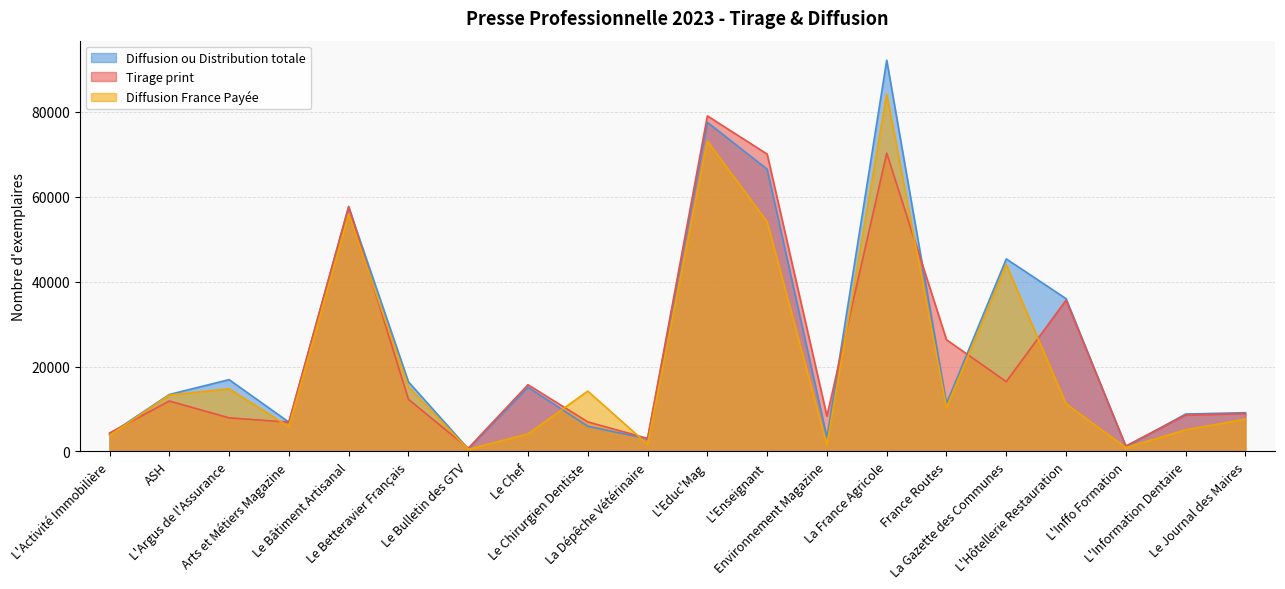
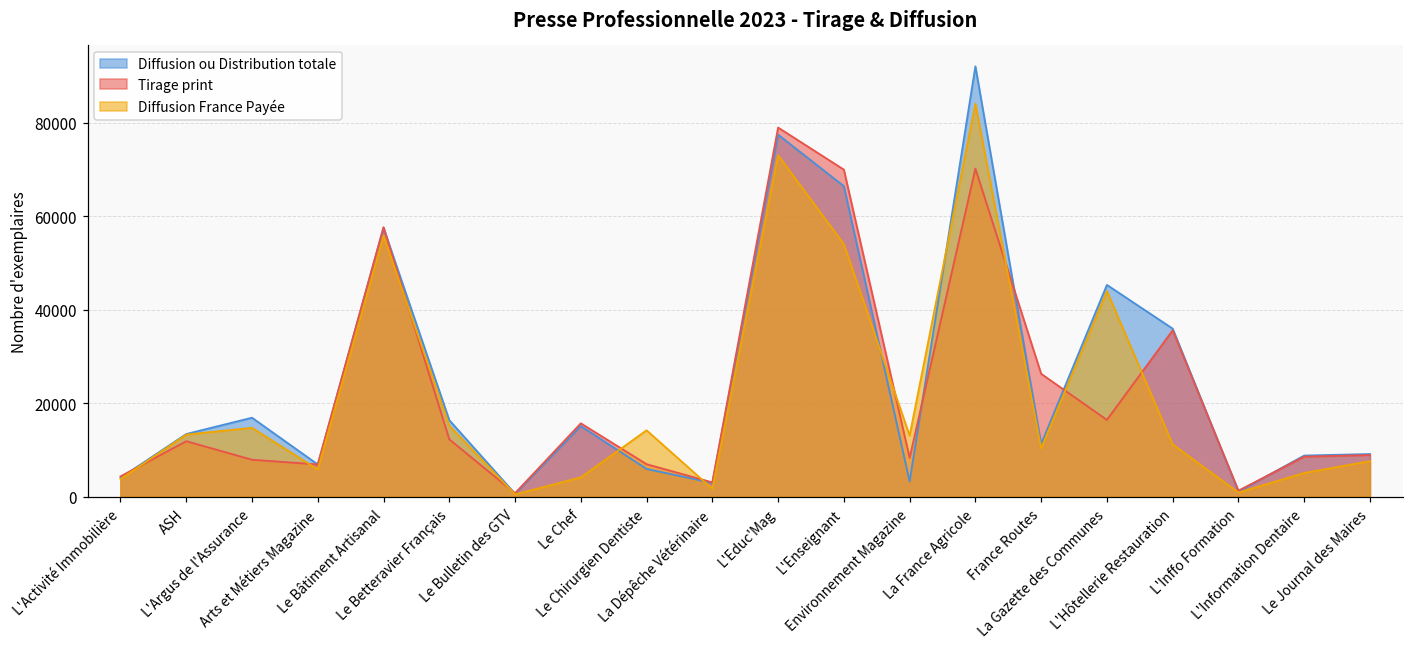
Diffusion France Payée, Environnement Magazine: 1000 -> 13000
